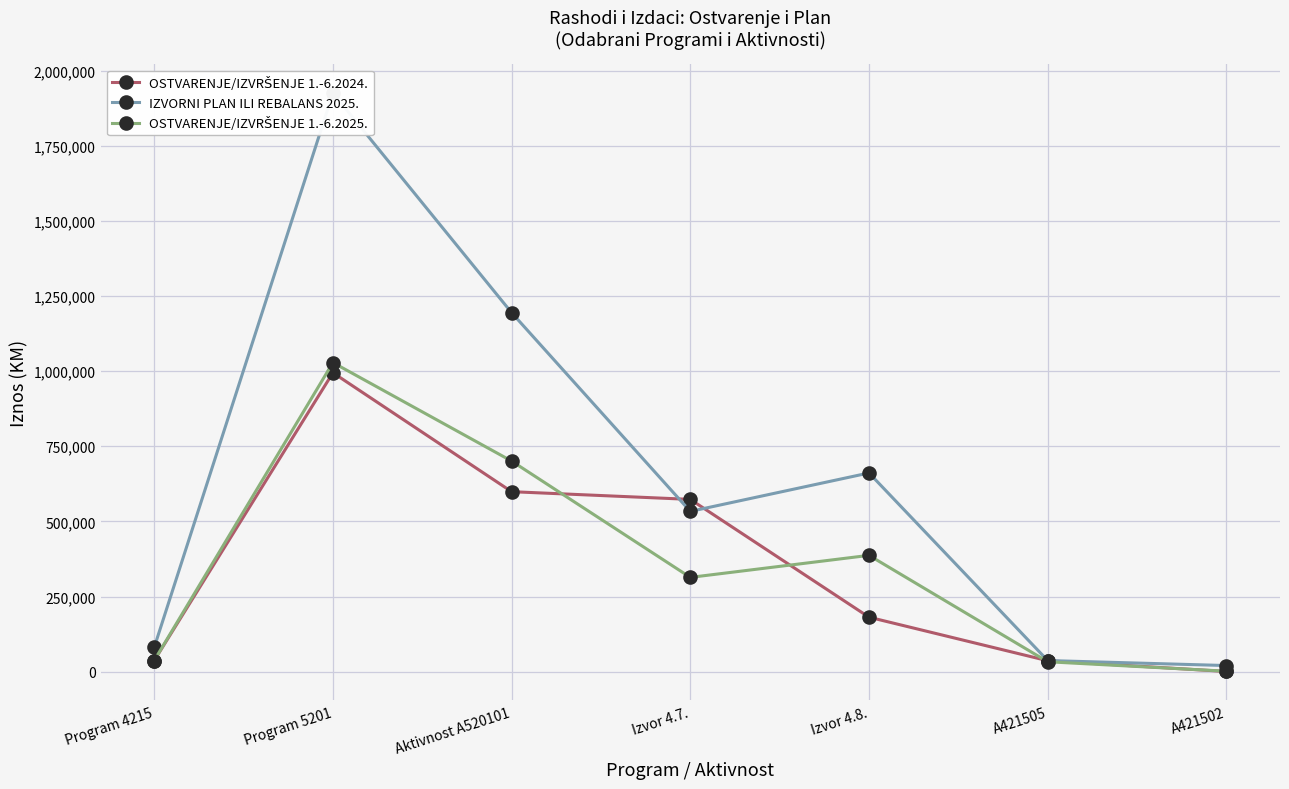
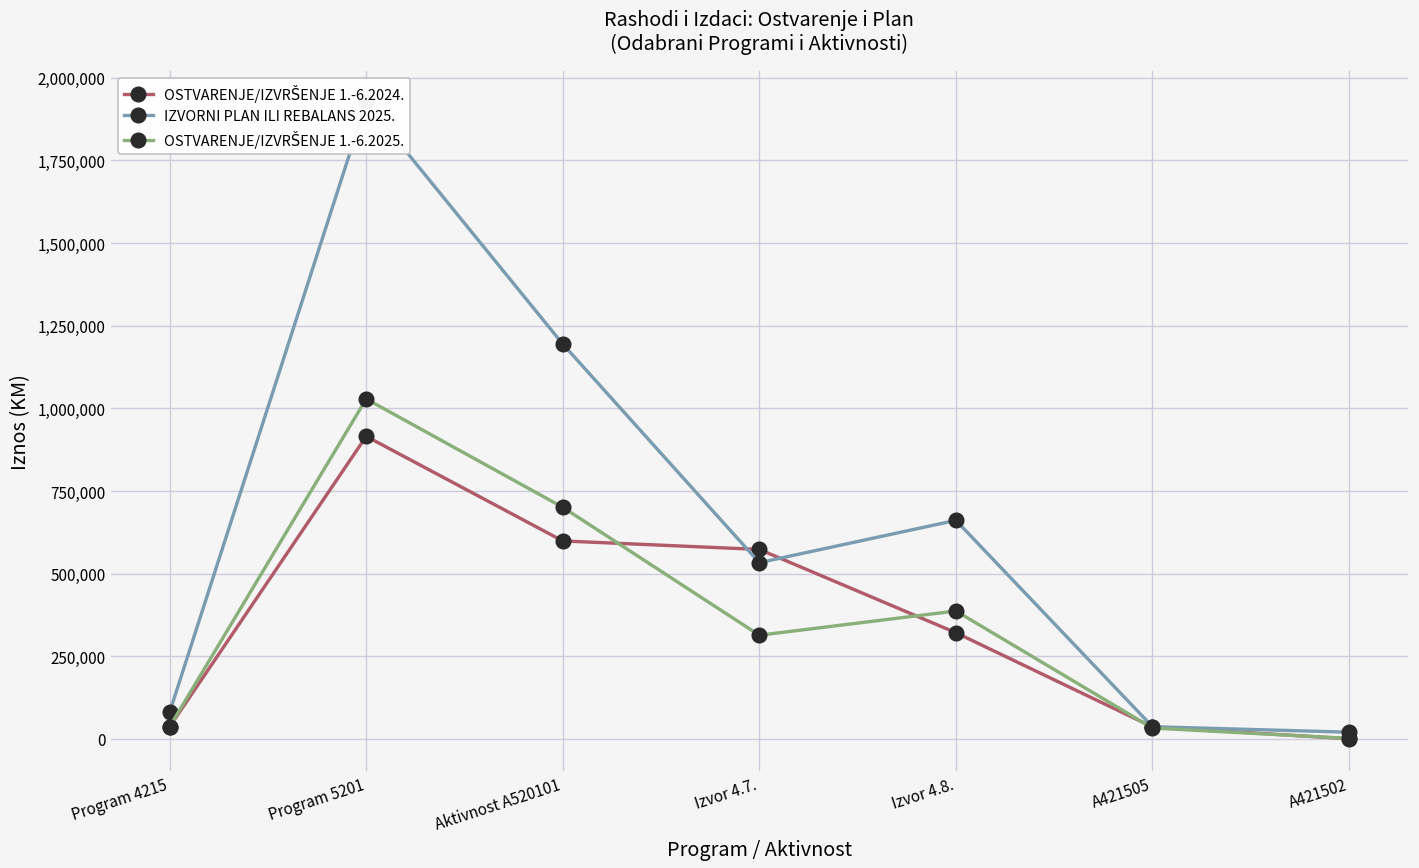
OSTVARENJE/IZVRŠENJE 1.-6.2024., Program 5201: 990,000 -> 920,000
OSTVARENJE/IZVRŠENJE 1.-6.2024., Izvor 4.8.: 180,000 -> 320,000
